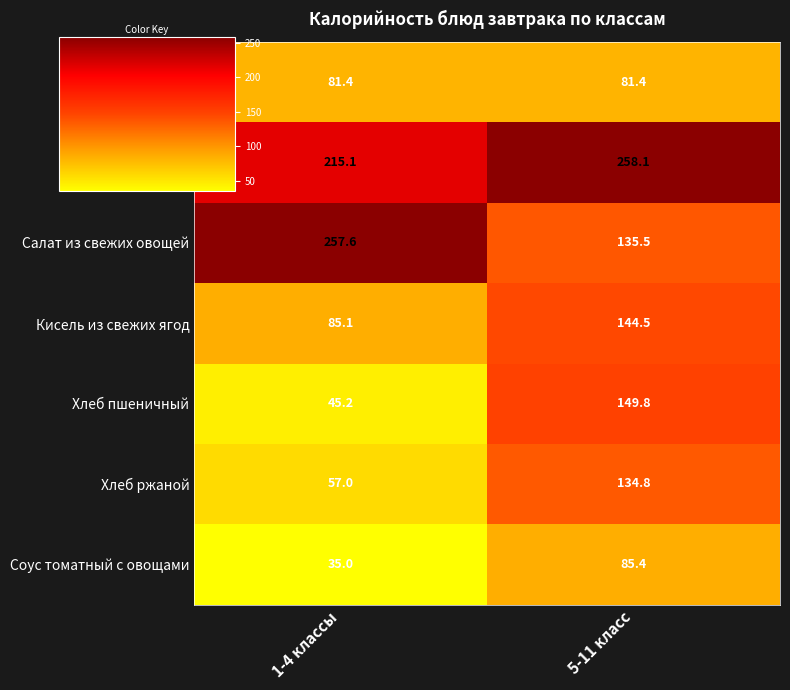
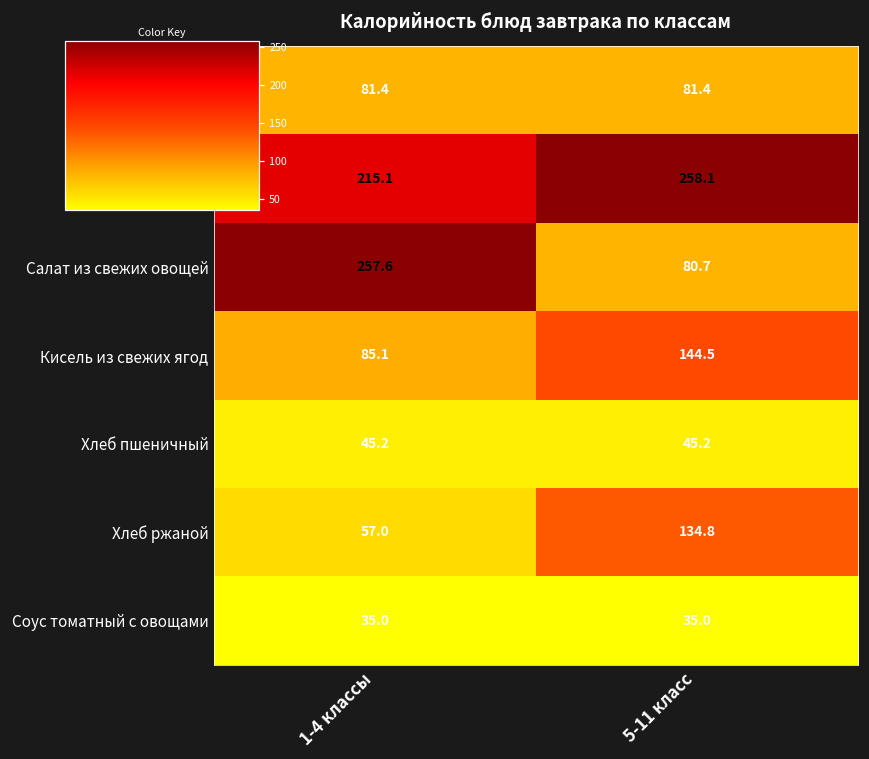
Салат из свежих овощей, 5-11 класс: 135.5 -> 80.7
Хлеб пшеничный, 5-11 класс: 149.8 -> 45.2
Соус томатный с овощами, 5-11 класс: 85.4 -> 35.0
